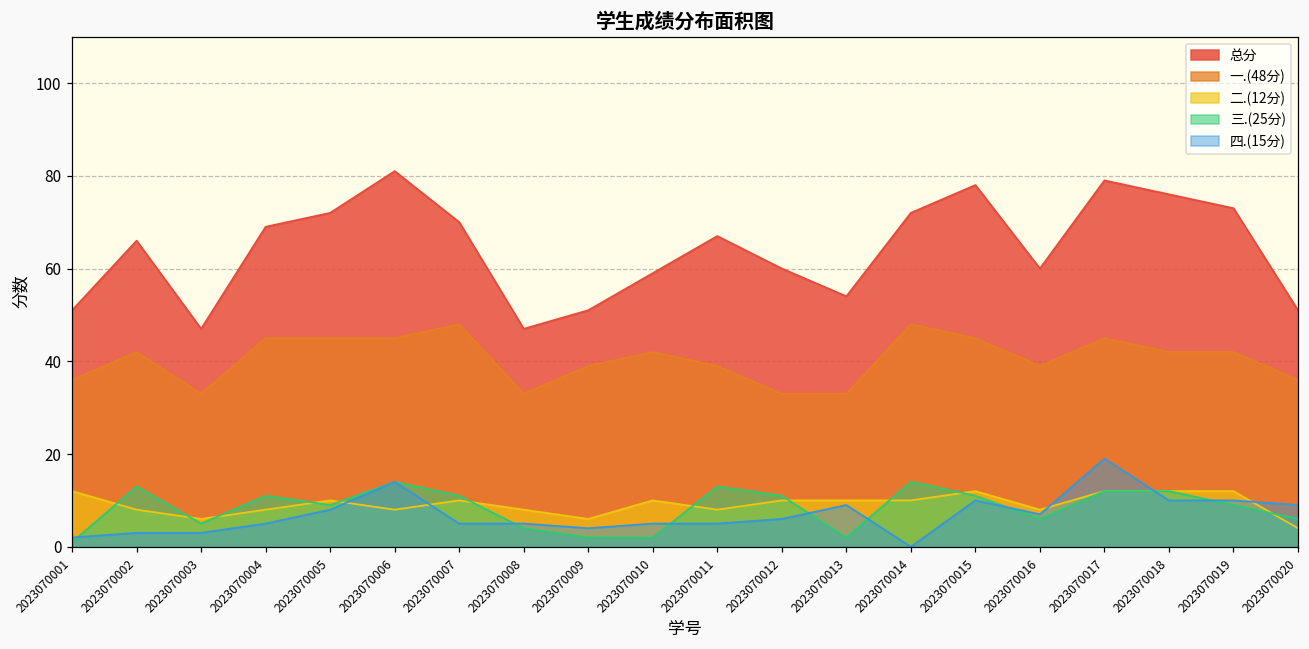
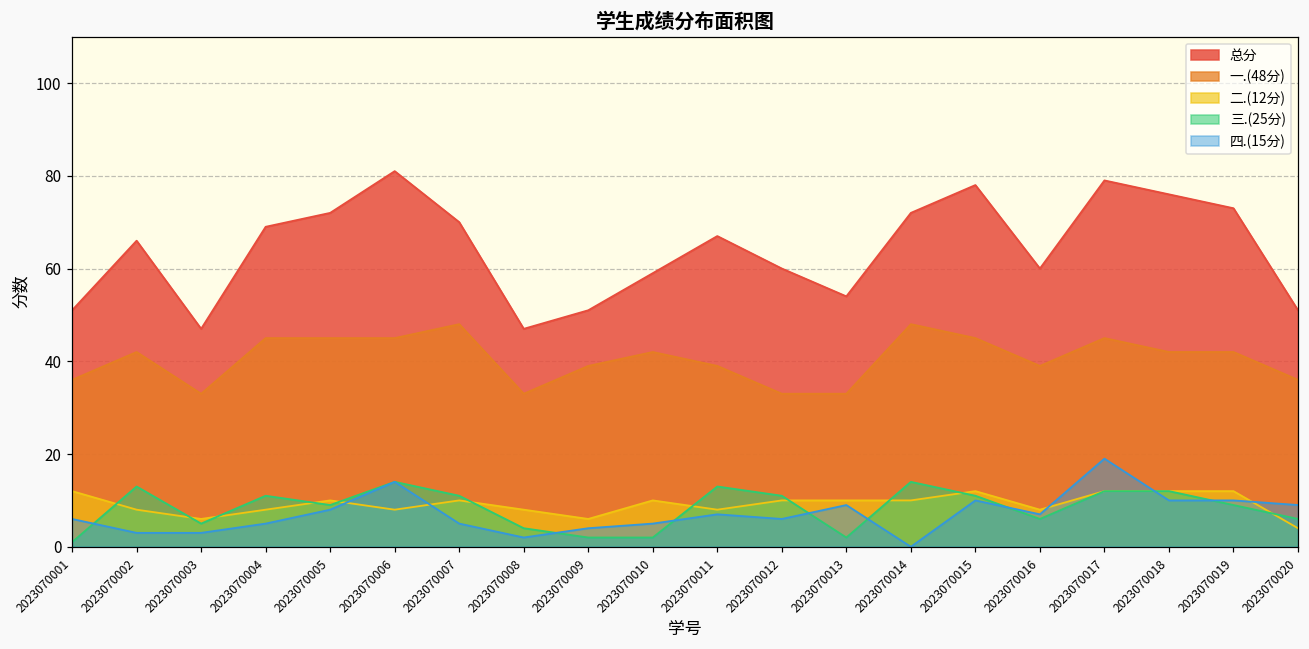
四.(15分), 2023070001: 2 -> 6
四.(15分), 2023070008: 5 -> 2
四.(15分), 2023070011: 5 -> 7
